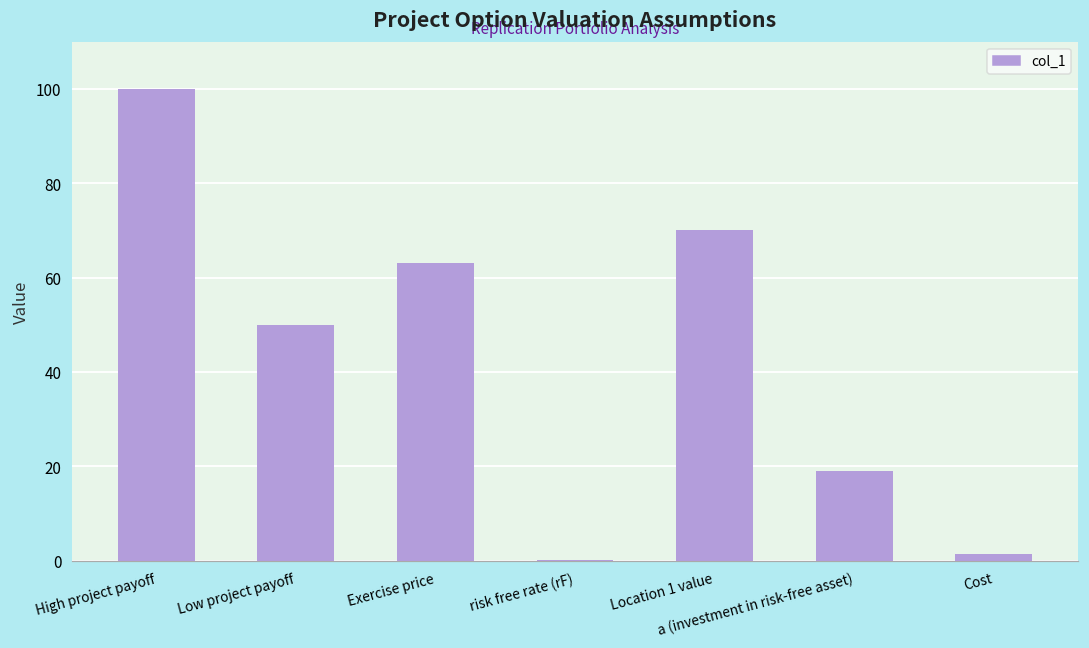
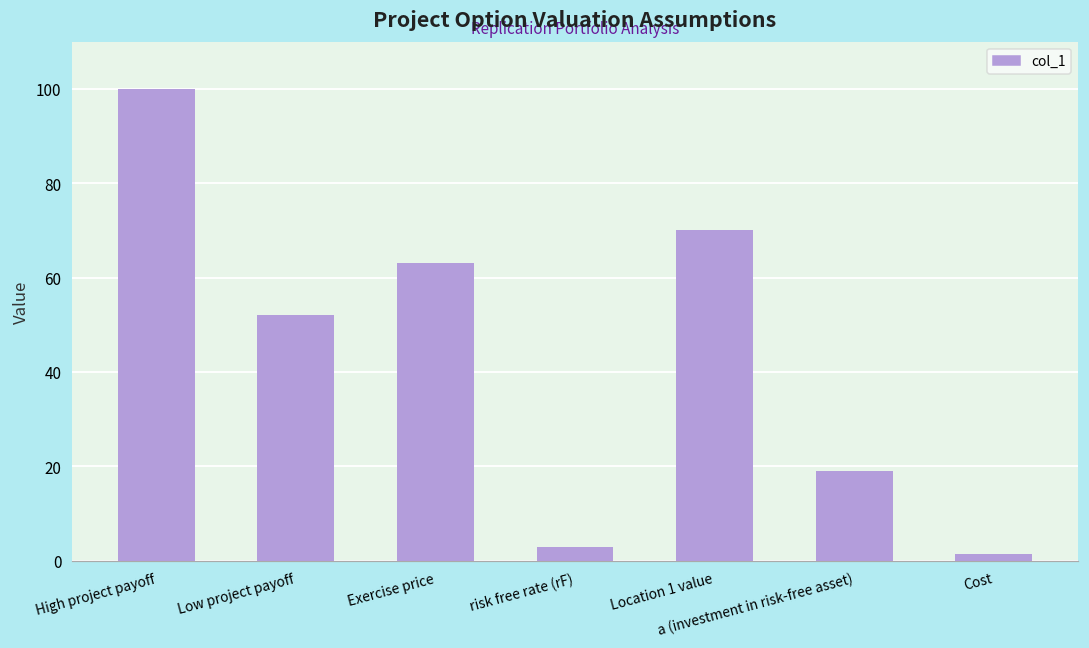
Low project payoff: 50 -> 52
risk free rate (rF): 0 -> 3
